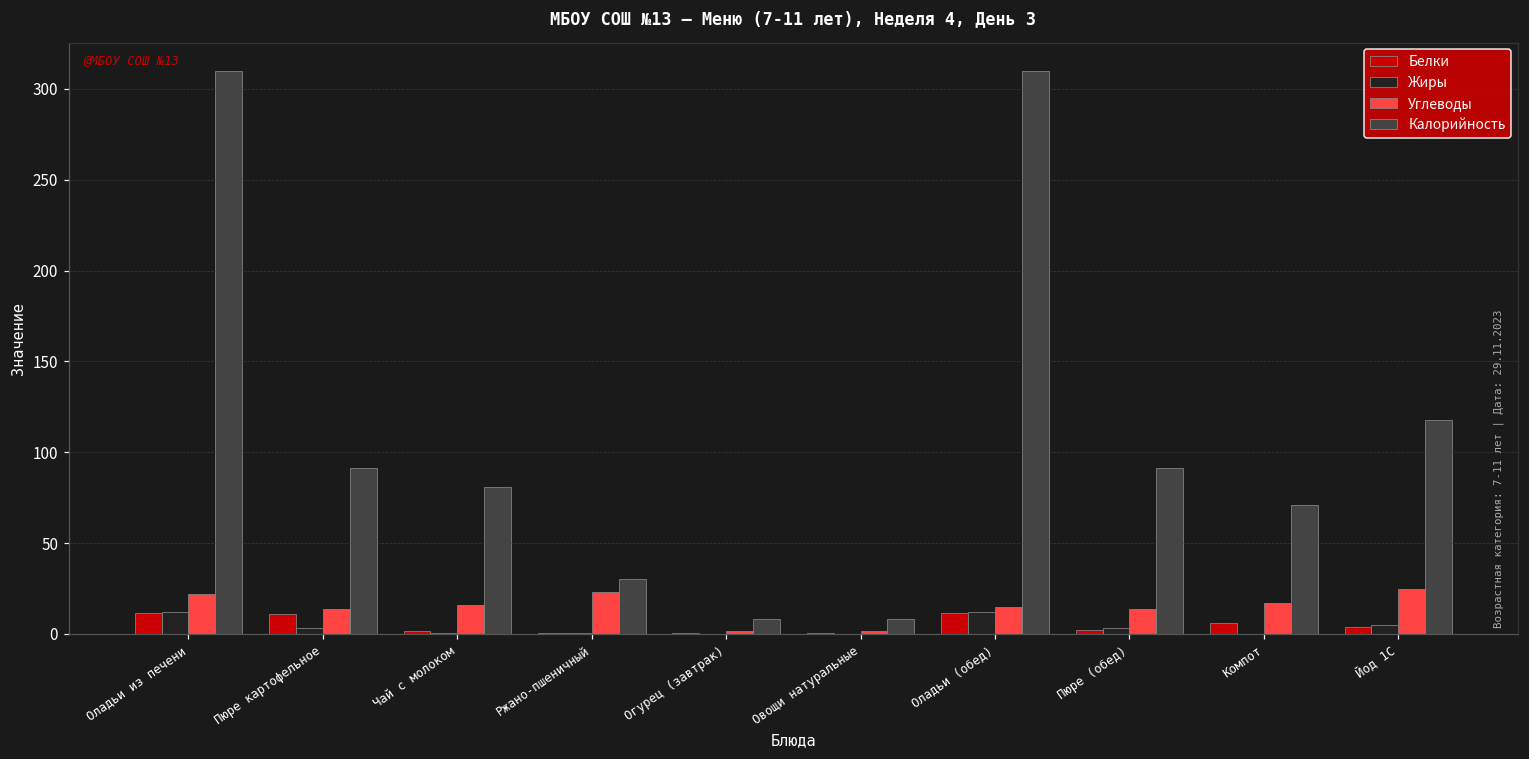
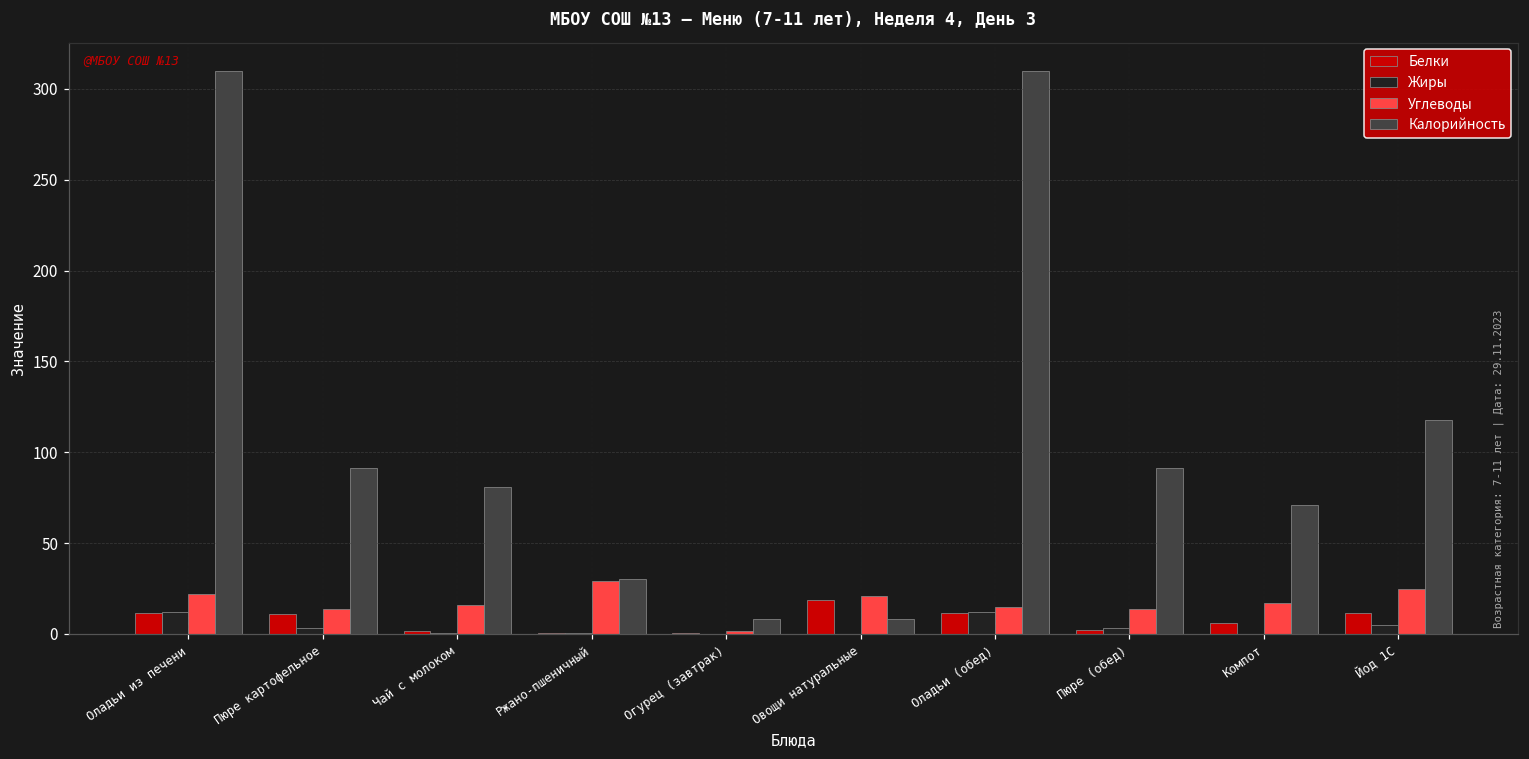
Углеводы, Ржано-пшеничный: 23 -> 29
Белки, Овощи натуральные: 0 -> 19
Углеводы, Овощи натуральные: 2 -> 21
Белки, Йод 1С: 4 -> 11
